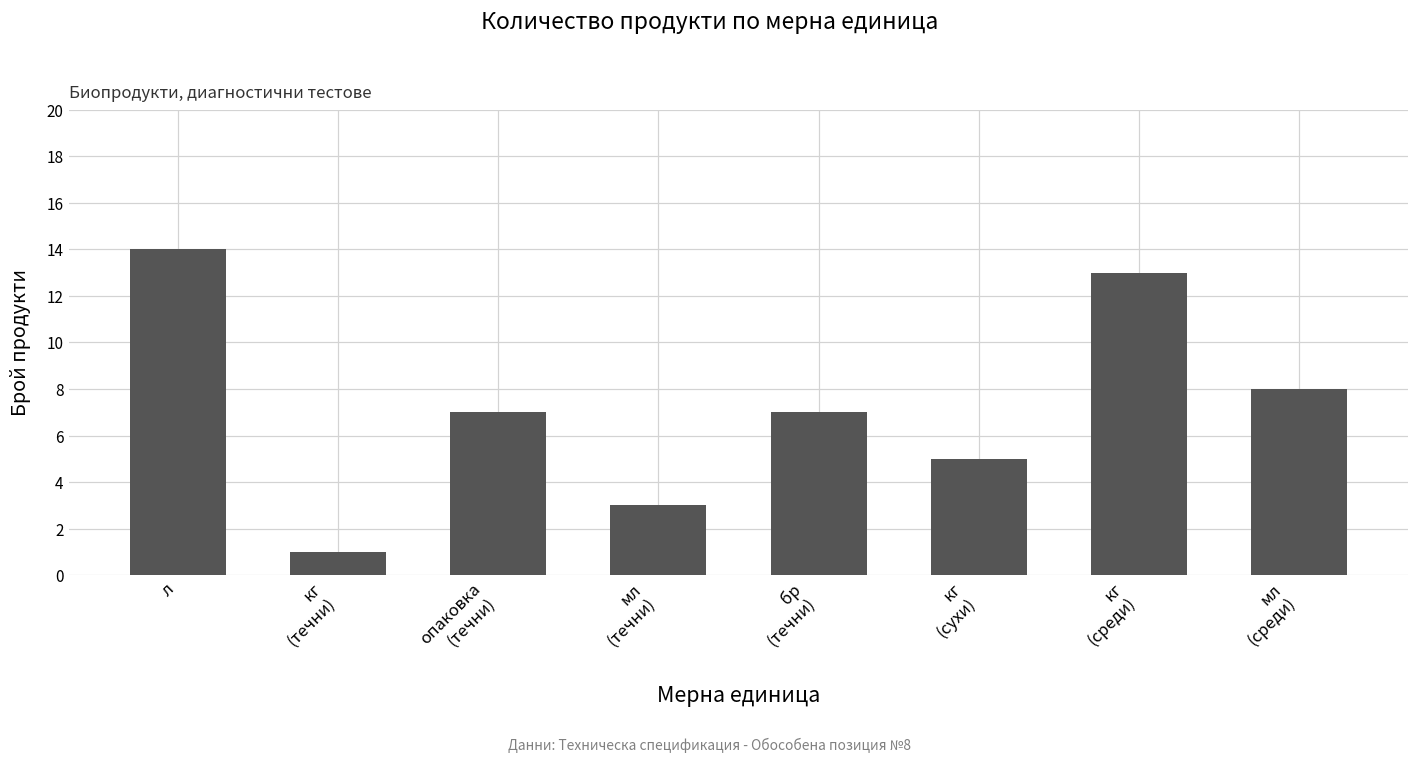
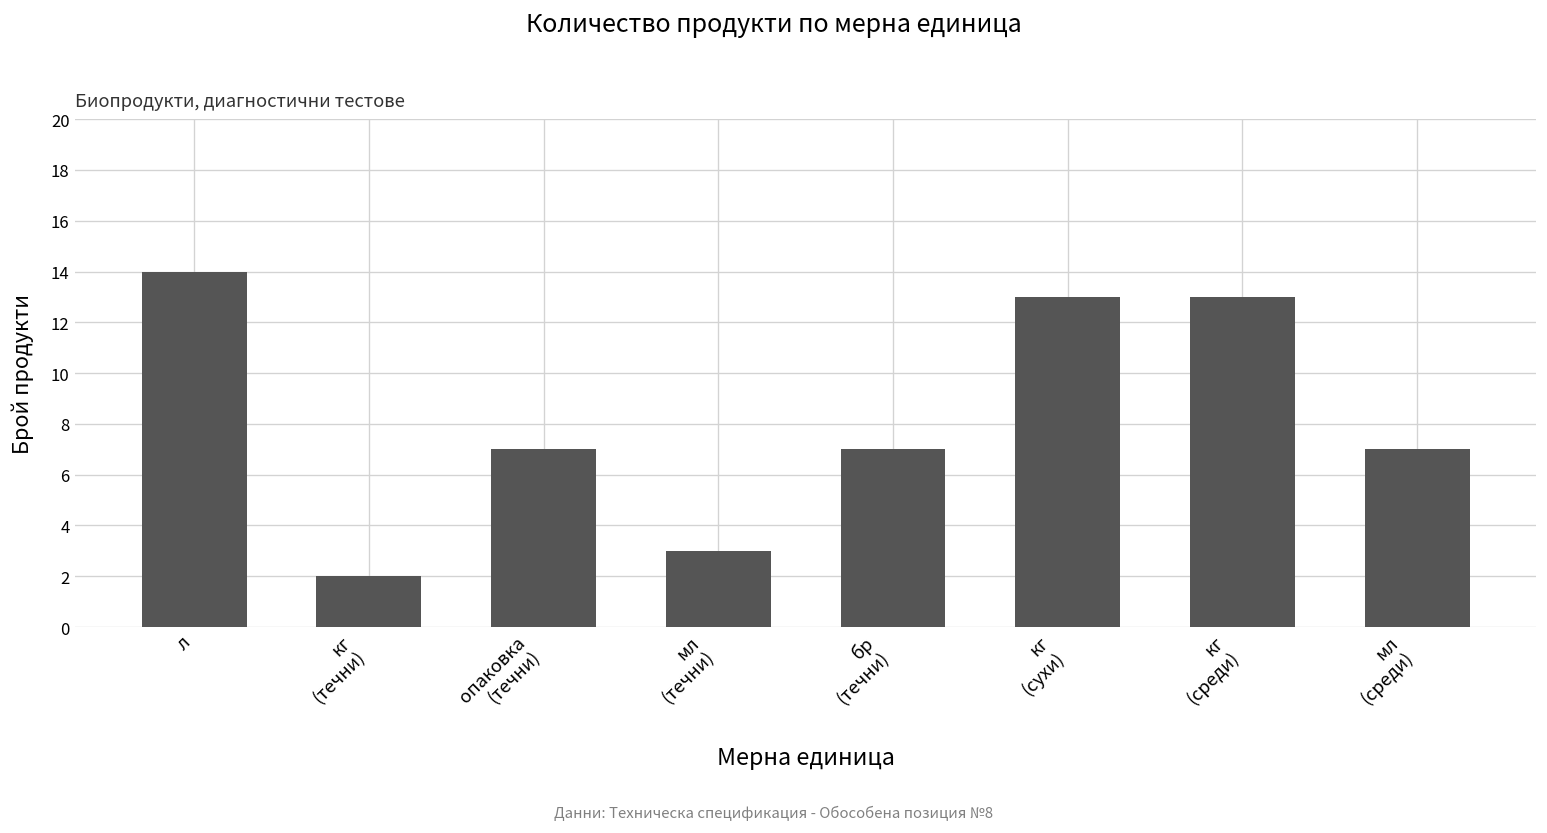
кг (течни): 1 -> 2
кг (сухи): 5 -> 13
мл (среди): 8 -> 7
